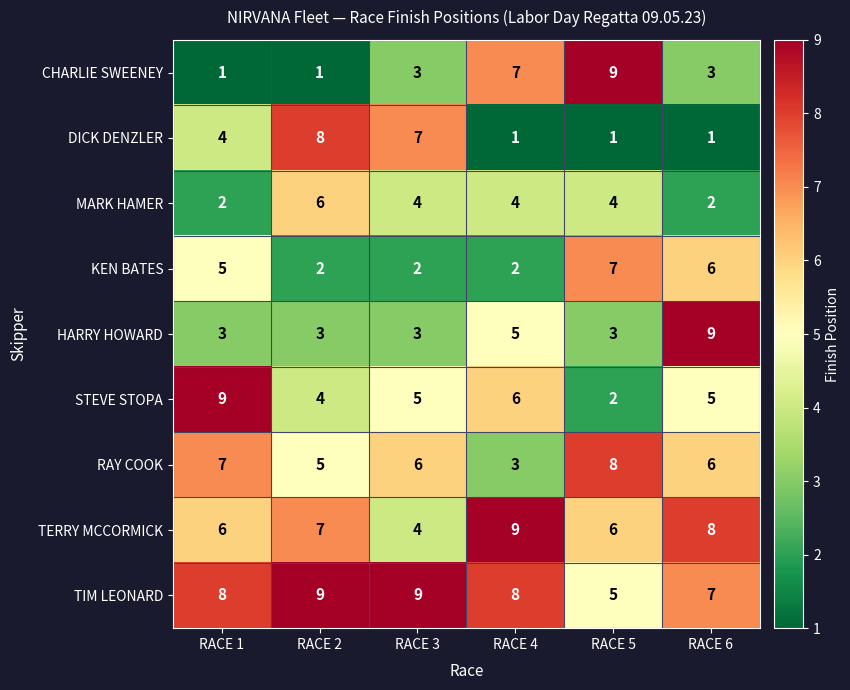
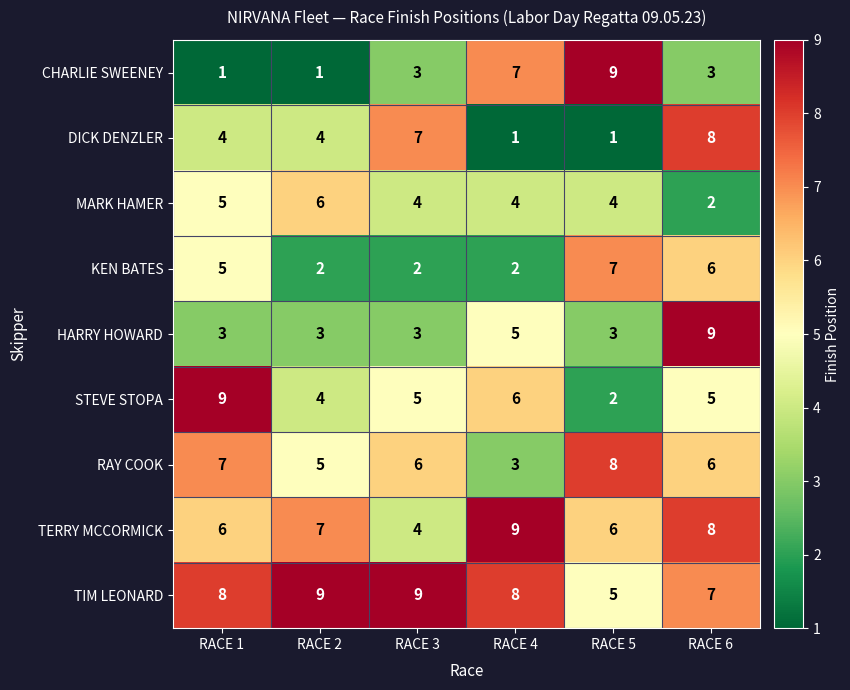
DICK DENZLER, RACE 2: 8 -> 4
DICK DENZLER, RACE 6: 1 -> 8
MARK HAMER, RACE 1: 2 -> 5
